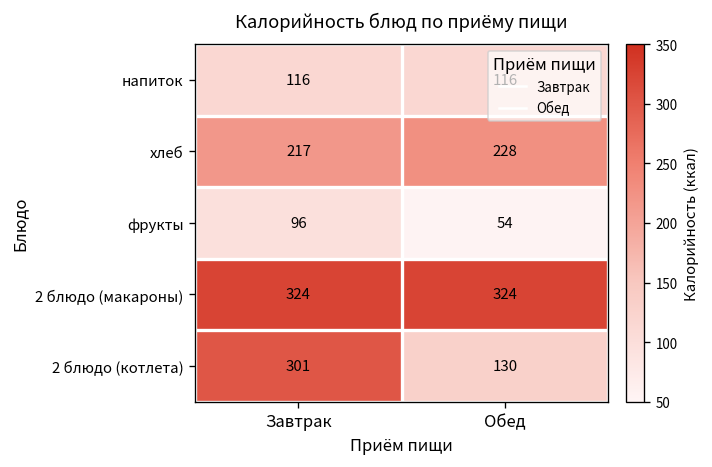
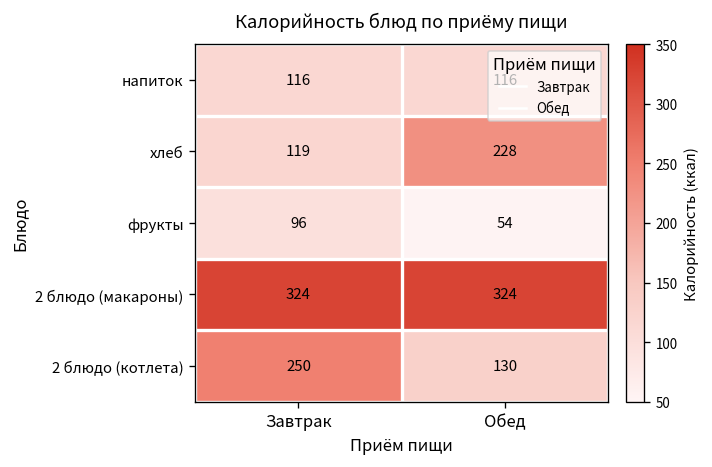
хлеб, Завтрак: 217 -> 119
2 блюдо (котлета), Завтрак: 301 -> 250
